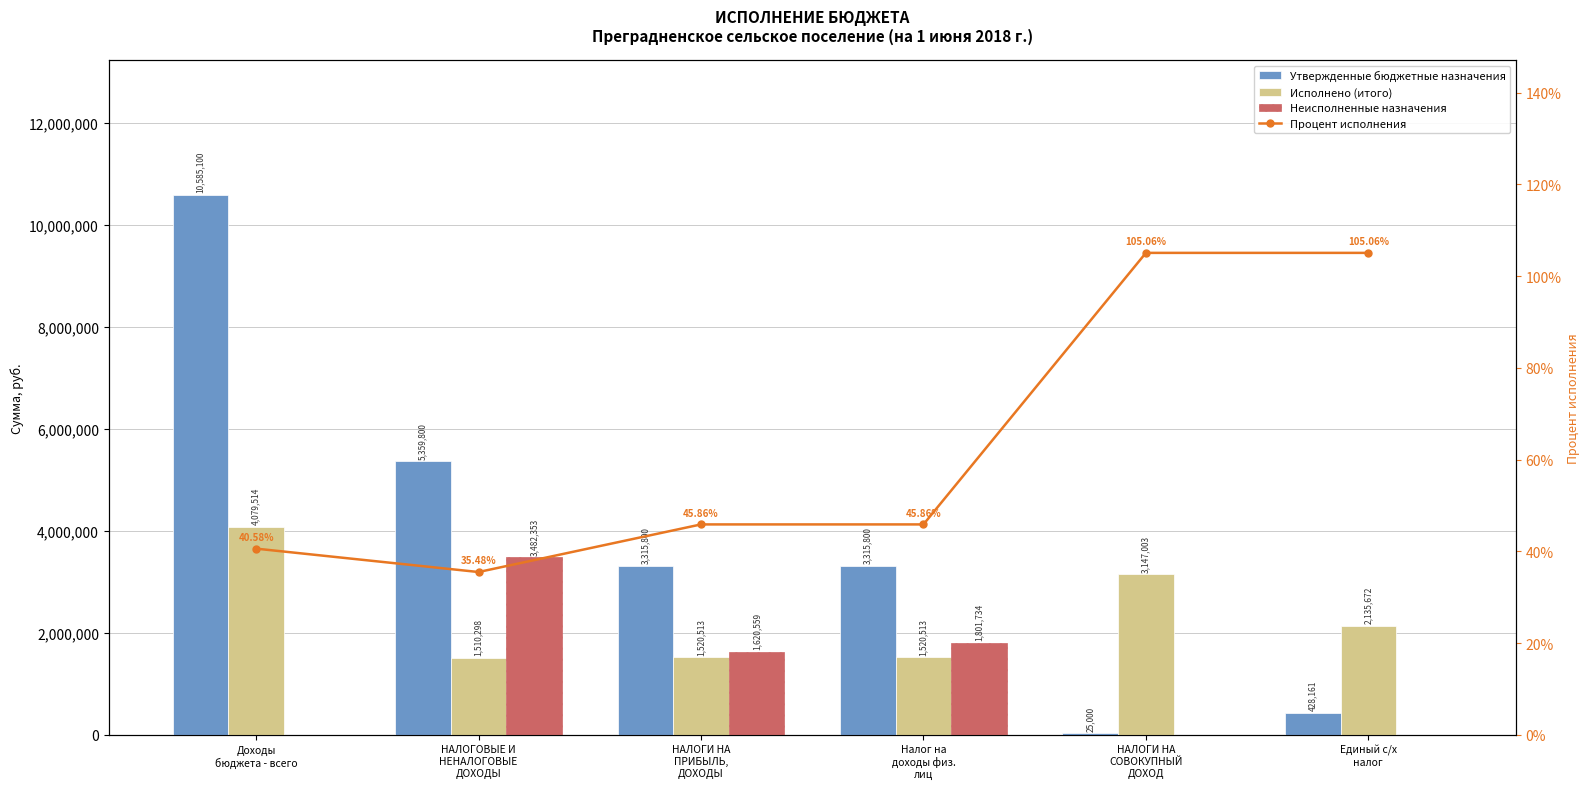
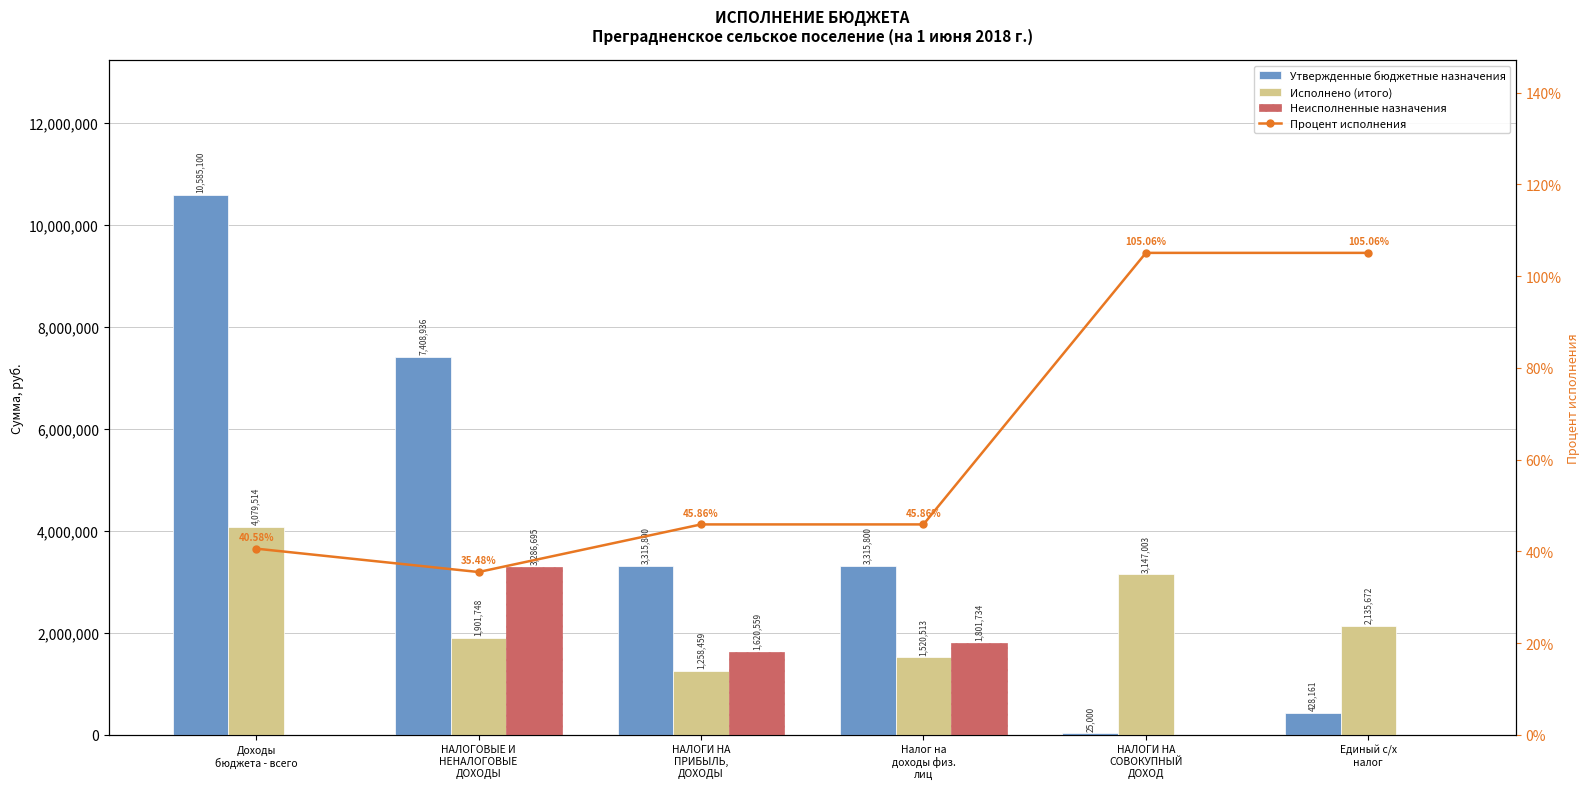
Утвержденные бюджетные назначения, НАЛОГОВЫЕ И НЕНАЛОГОВЫЕ ДОХОДЫ: 5,359,800 -> 7,408,936
Исполнено (итого), НАЛОГОВЫЕ И НЕНАЛОГОВЫЕ ДОХОДЫ: 1,510,298 -> 1,901,748
Неисполненные назначения, НАЛОГОВЫЕ И НЕНАЛОГОВЫЕ ДОХОДЫ: 3,482,353 -> 3,286,695
Исполнено (итого), НАЛОГИ НА ПРИБЫЛЬ, ДОХОДЫ: 1,520,513 -> 1,258,459
